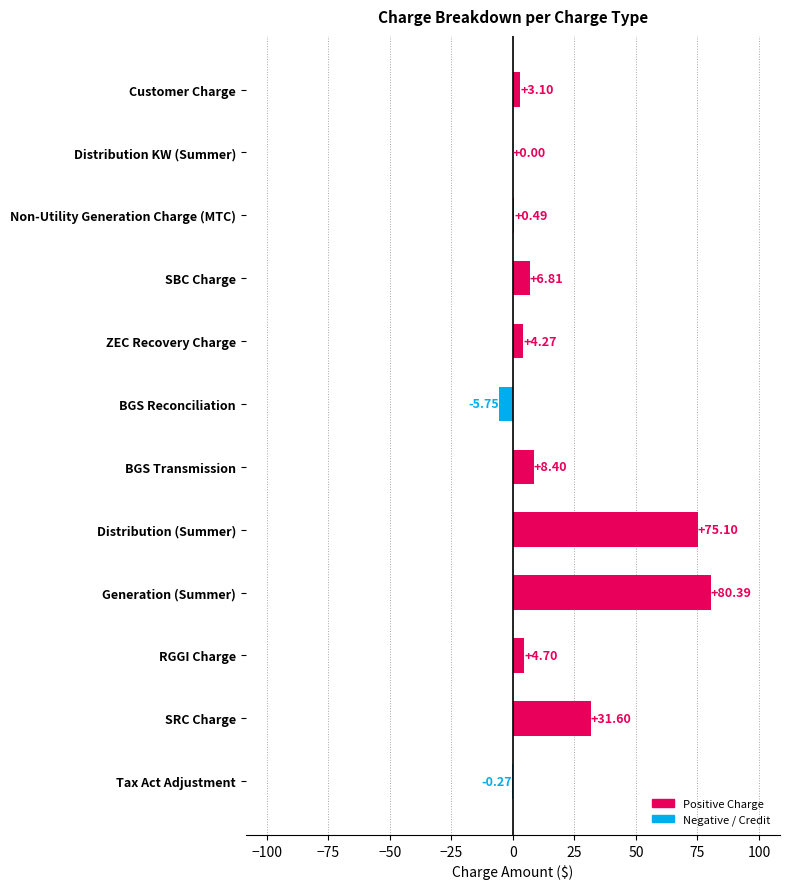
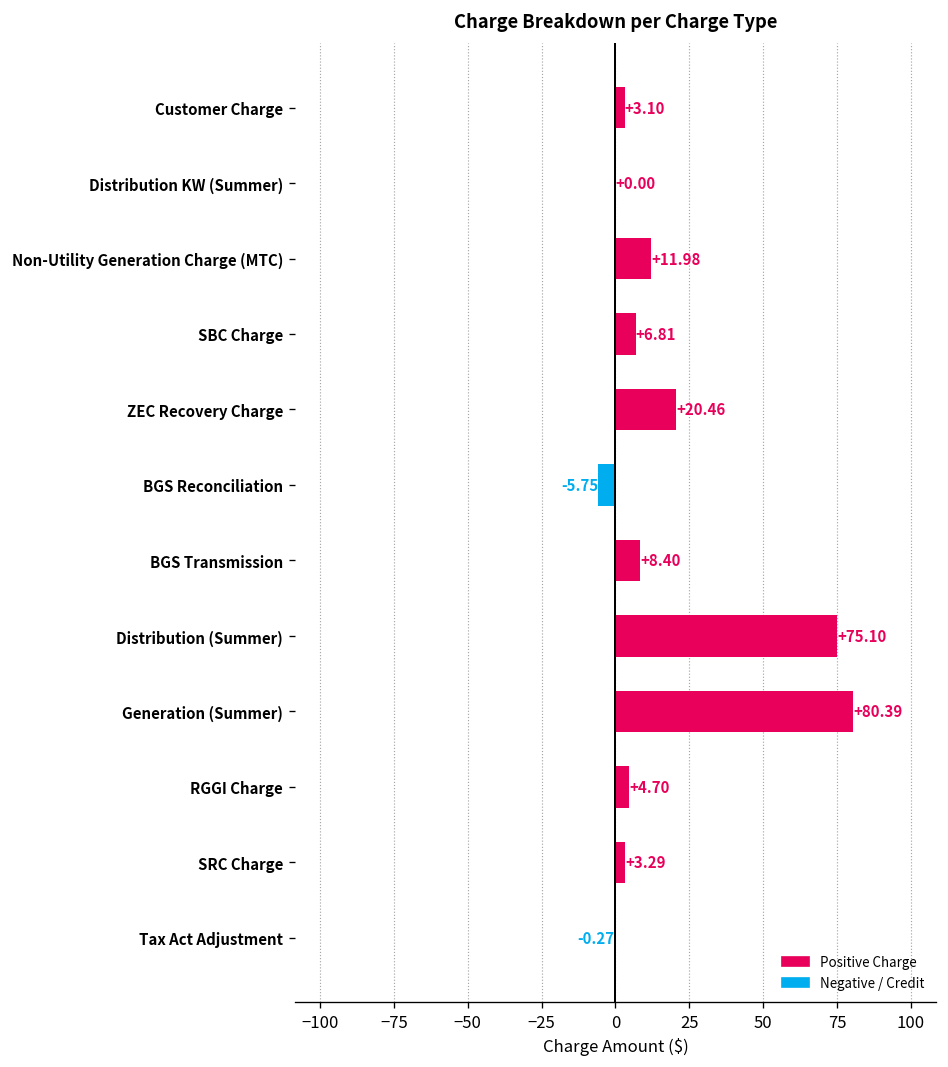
Non-Utility Generation Charge (MTC): +0.49 -> +11.98
ZEC Recovery Charge: +4.27 -> +20.46
SRC Charge: +31.60 -> +3.29
